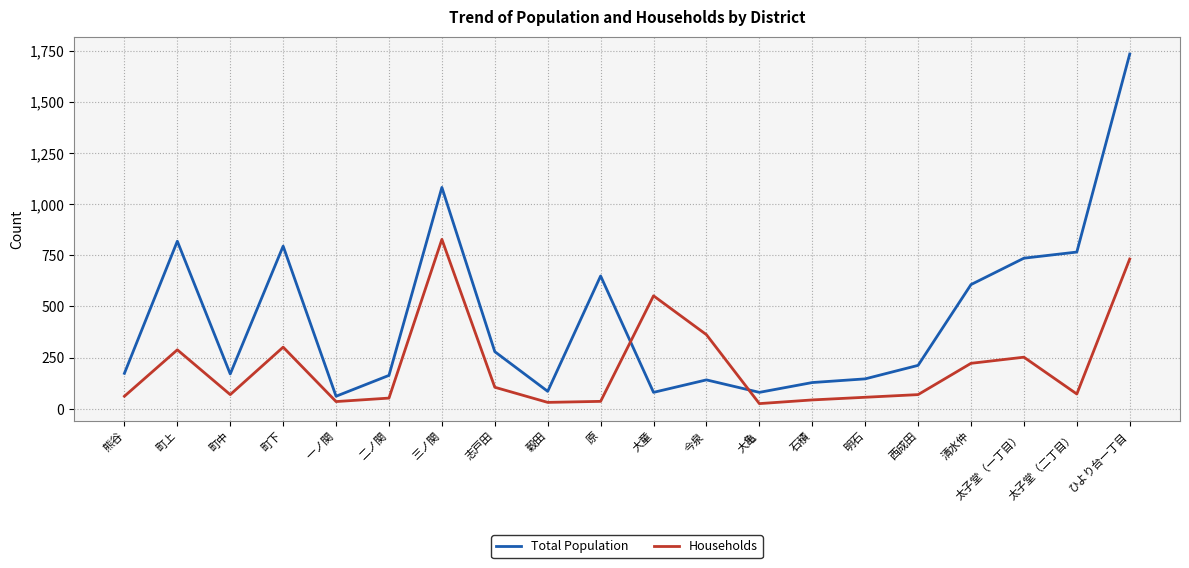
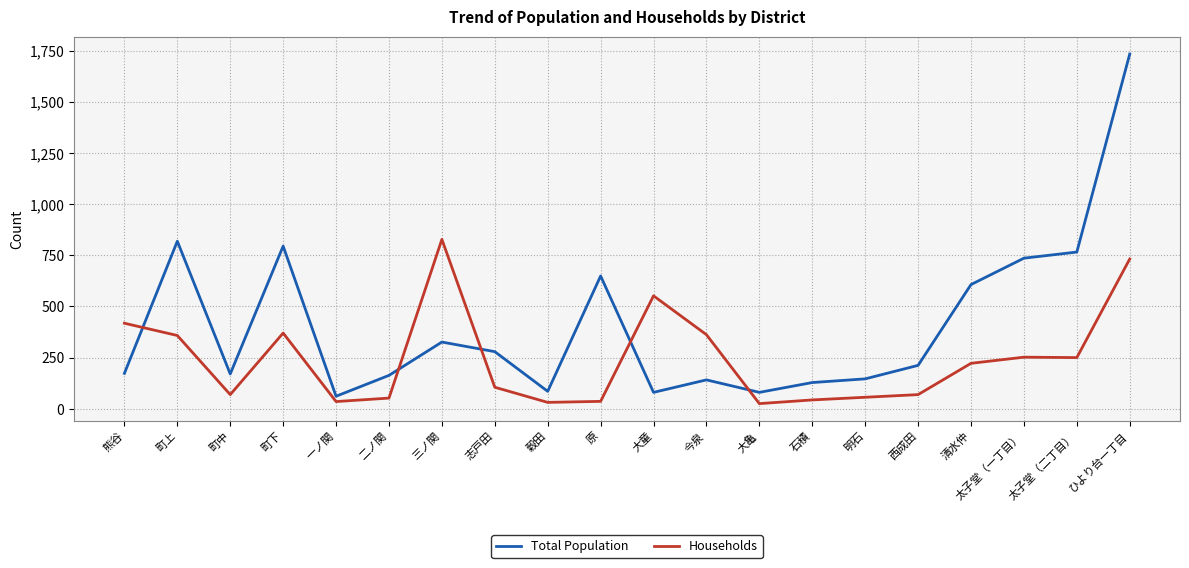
Households, 熊谷: 60 -> 420
Households, 町上: 290 -> 360
Households, 町下: 300 -> 370
Total Population, 三ノ関: 1,080 -> 330
Households, 太子堂（二丁目）: 70 -> 250
